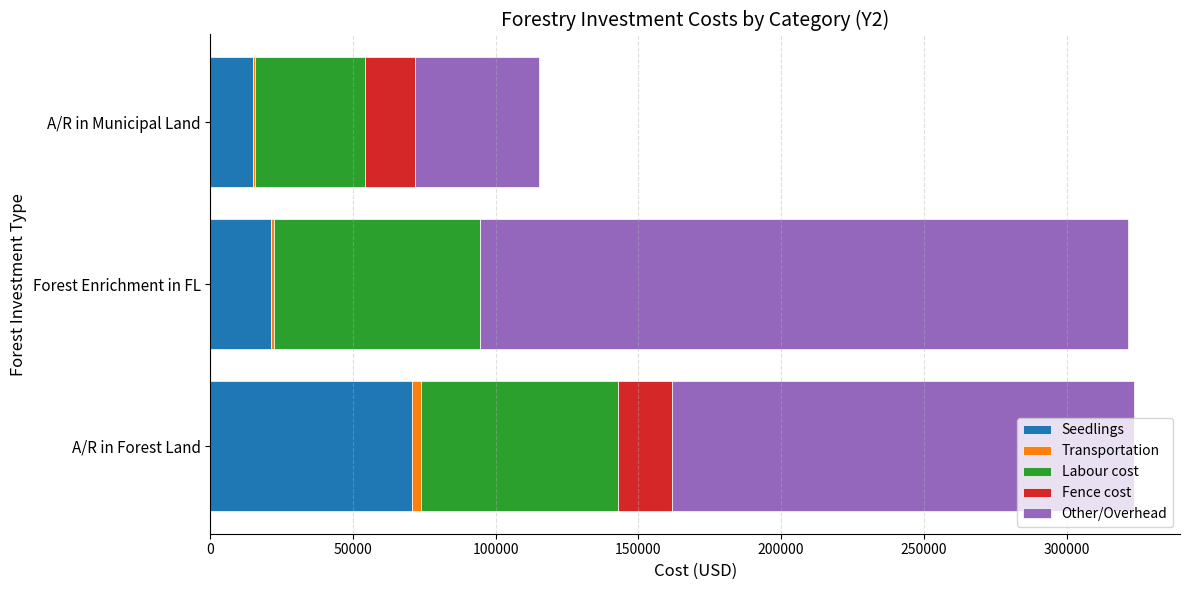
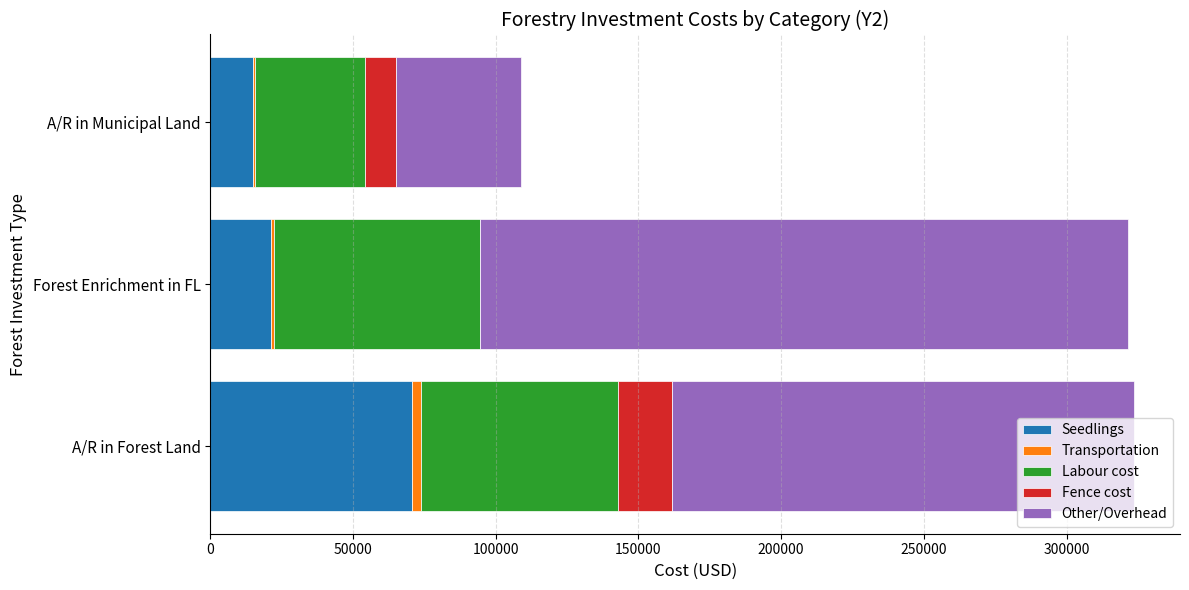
Fence cost, A/R in Municipal Land: 18000 -> 11000
